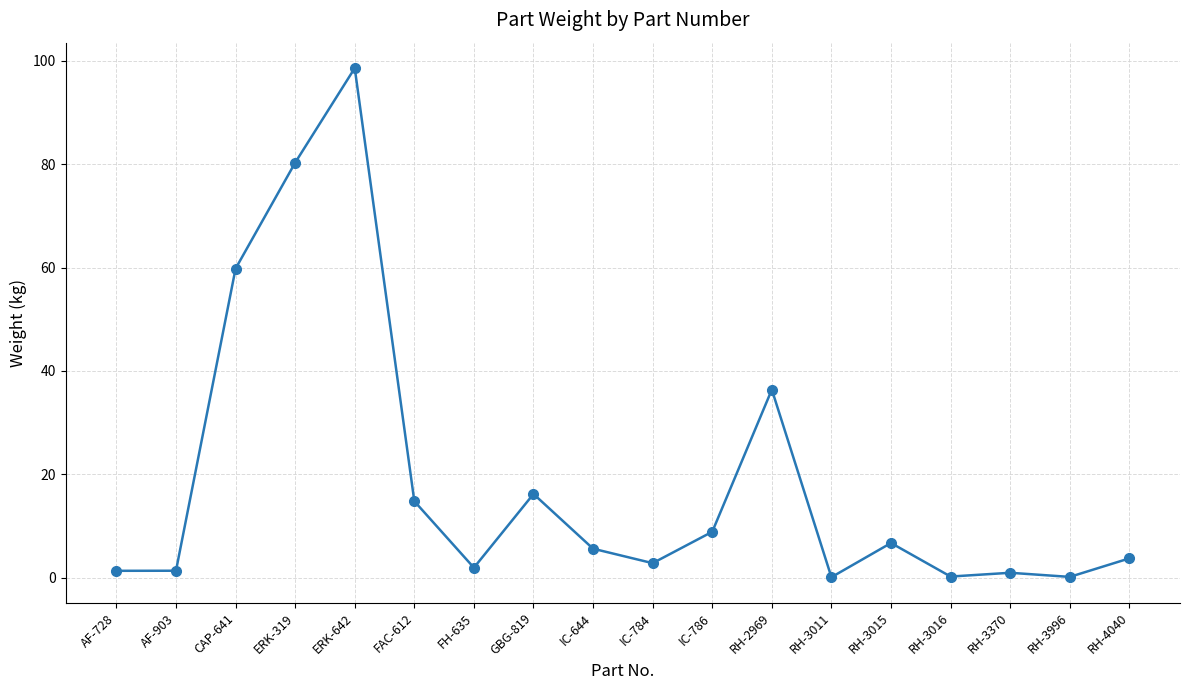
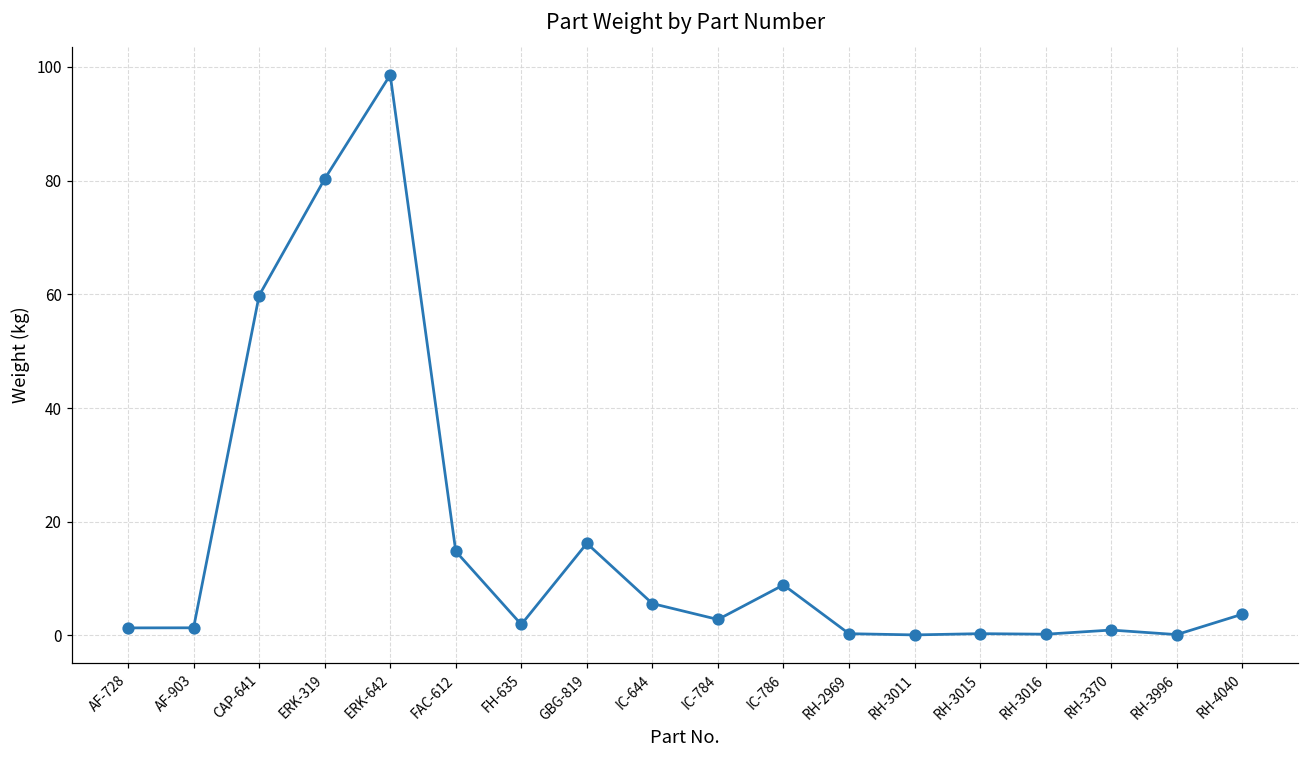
RH-2969: 36 -> 0
RH-3015: 7 -> 0
